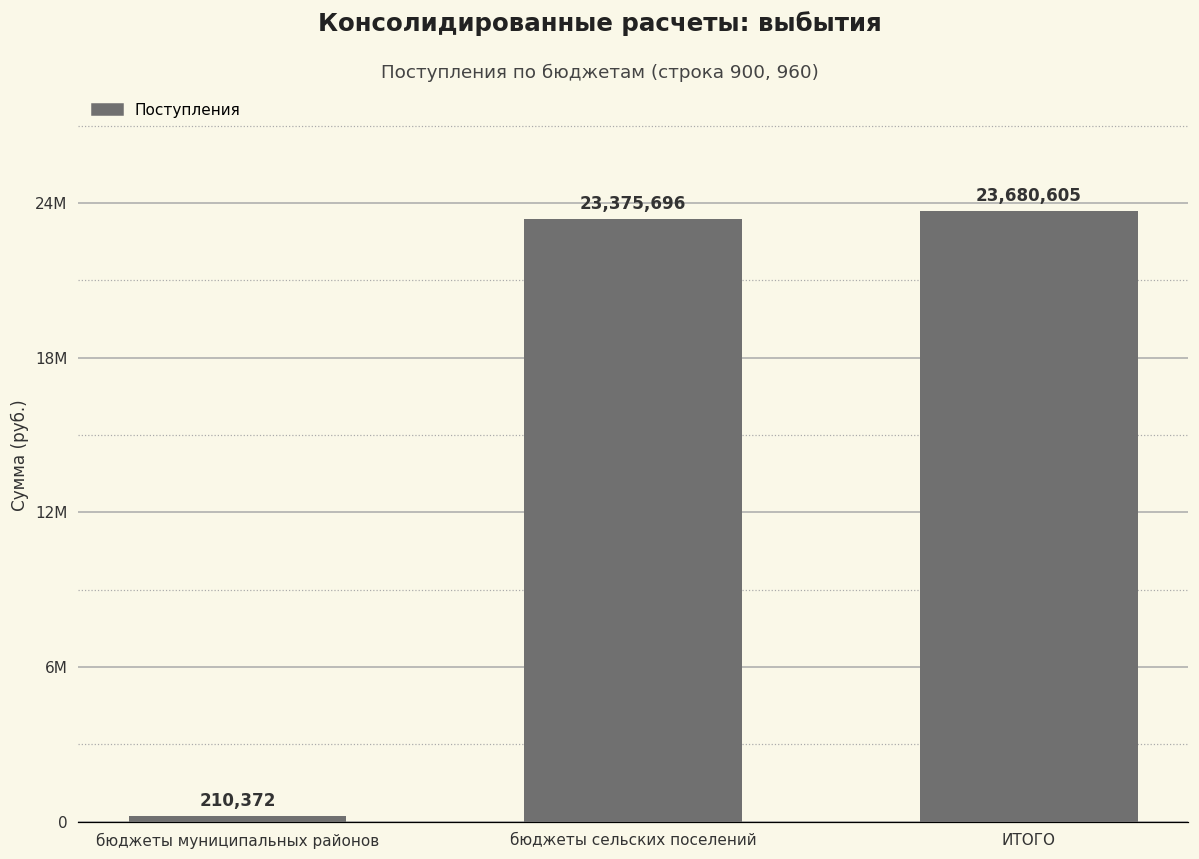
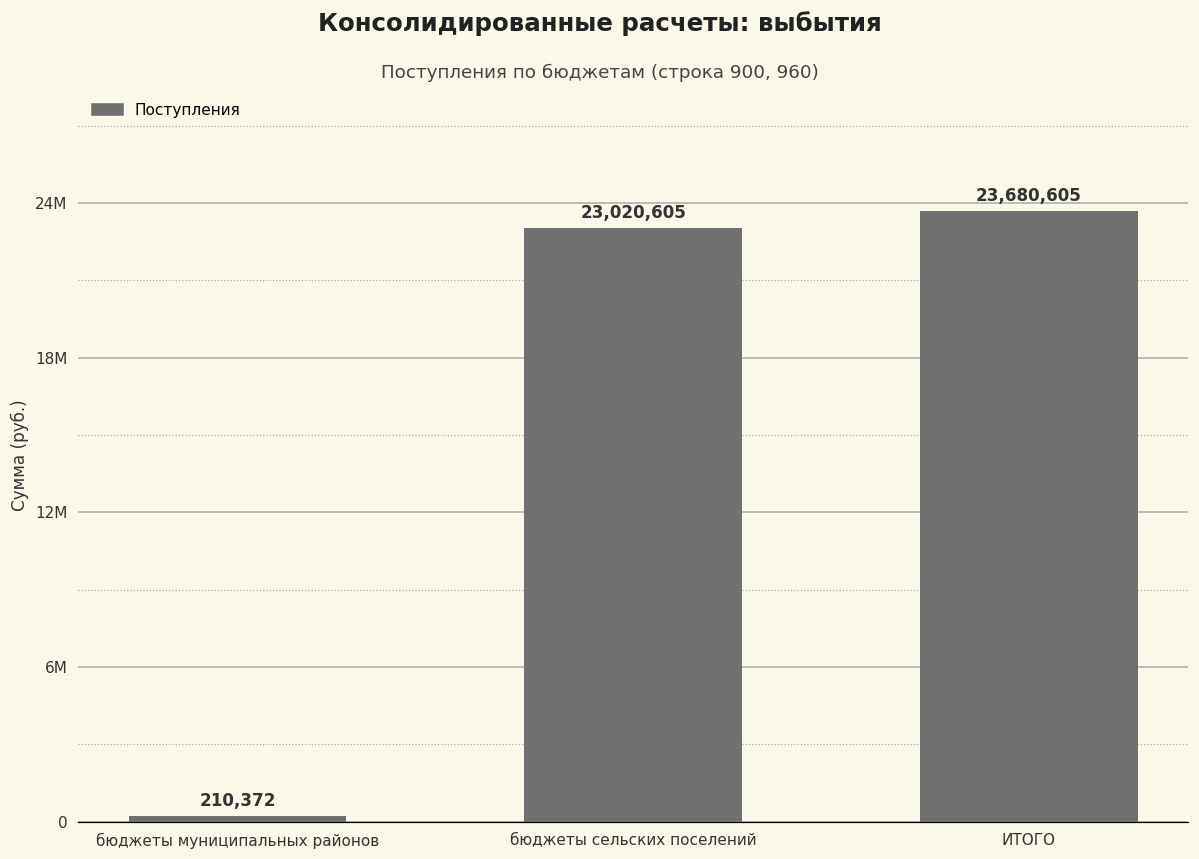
бюджеты сельских поселений: 23,375,696 -> 23,020,605
